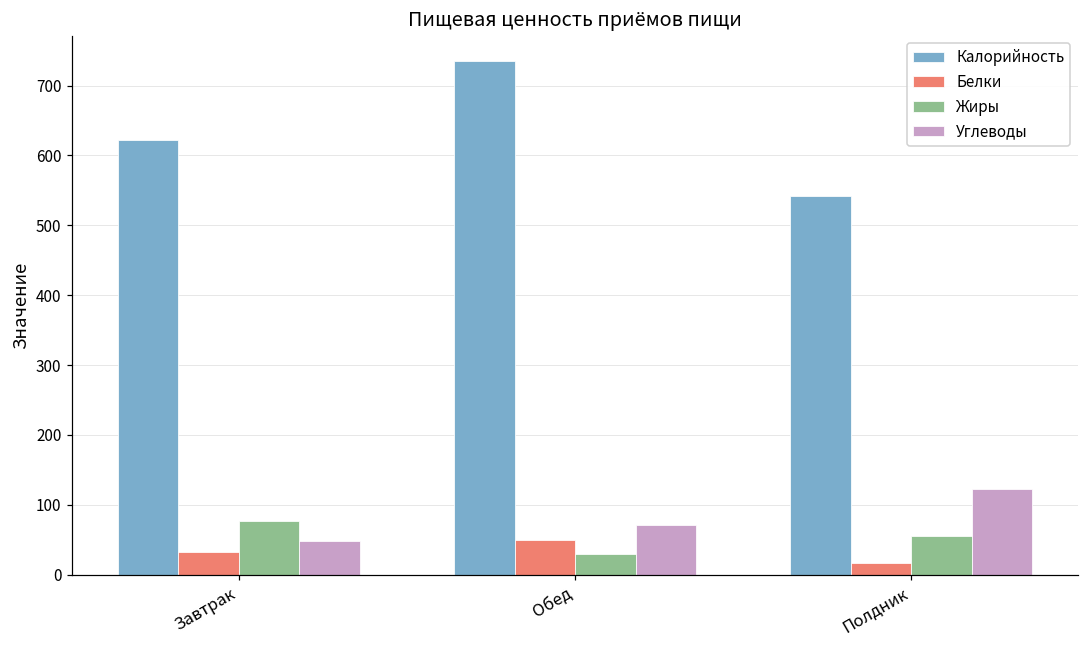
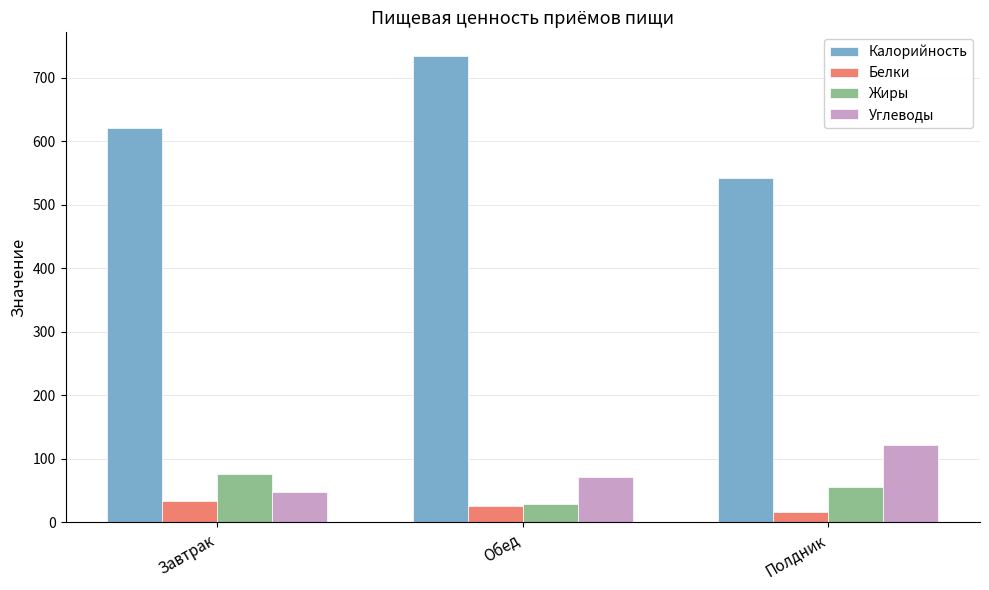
Белки, Обед: 50 -> 30
